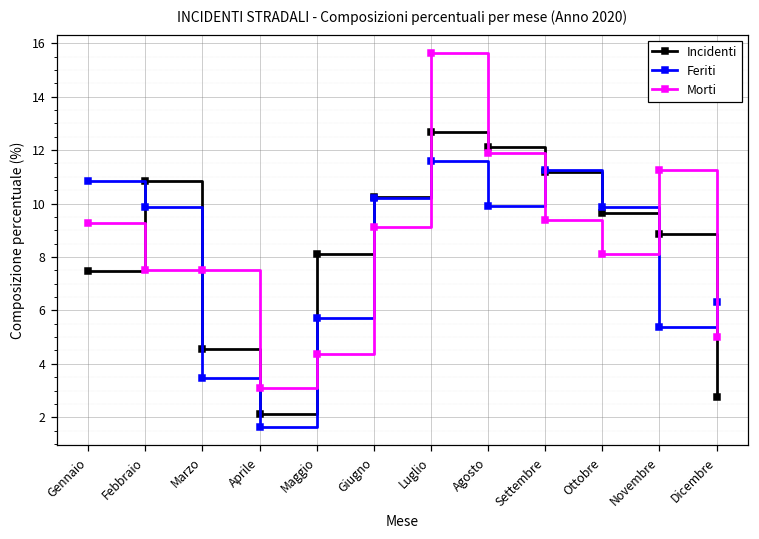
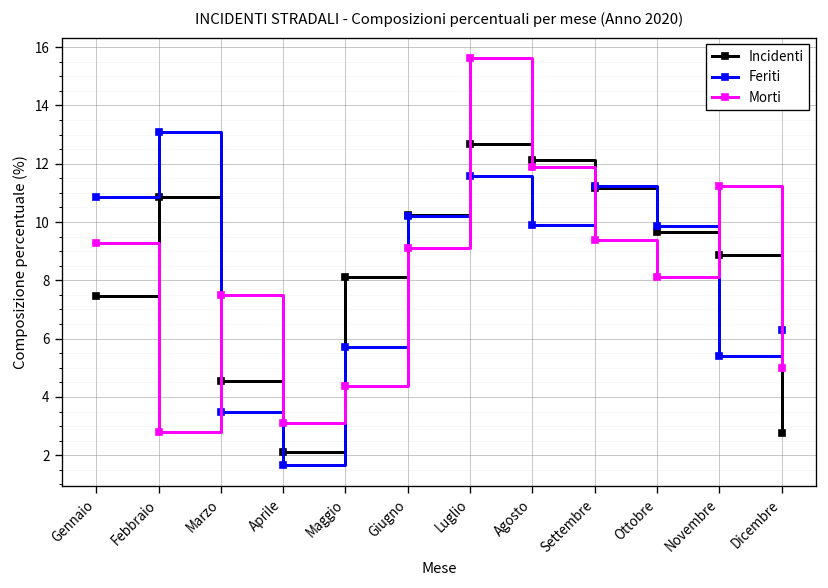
Feriti, Febbraio: 9.9 -> 13.1
Morti, Febbraio: 7.5 -> 2.8
